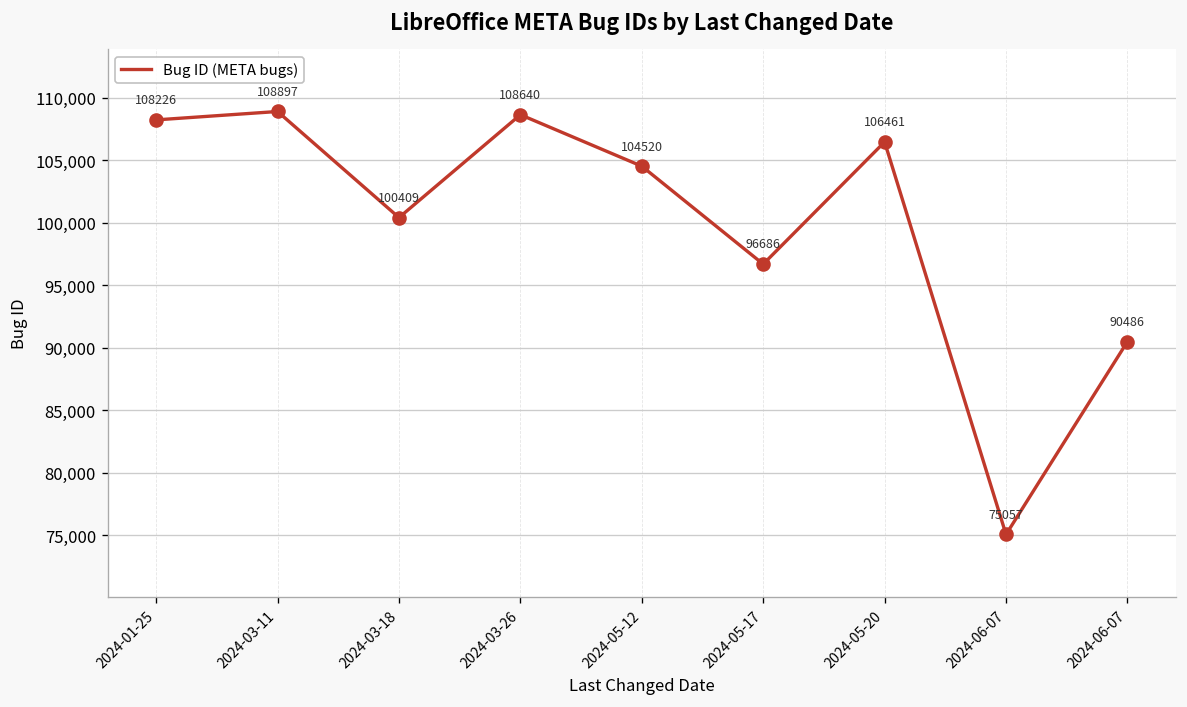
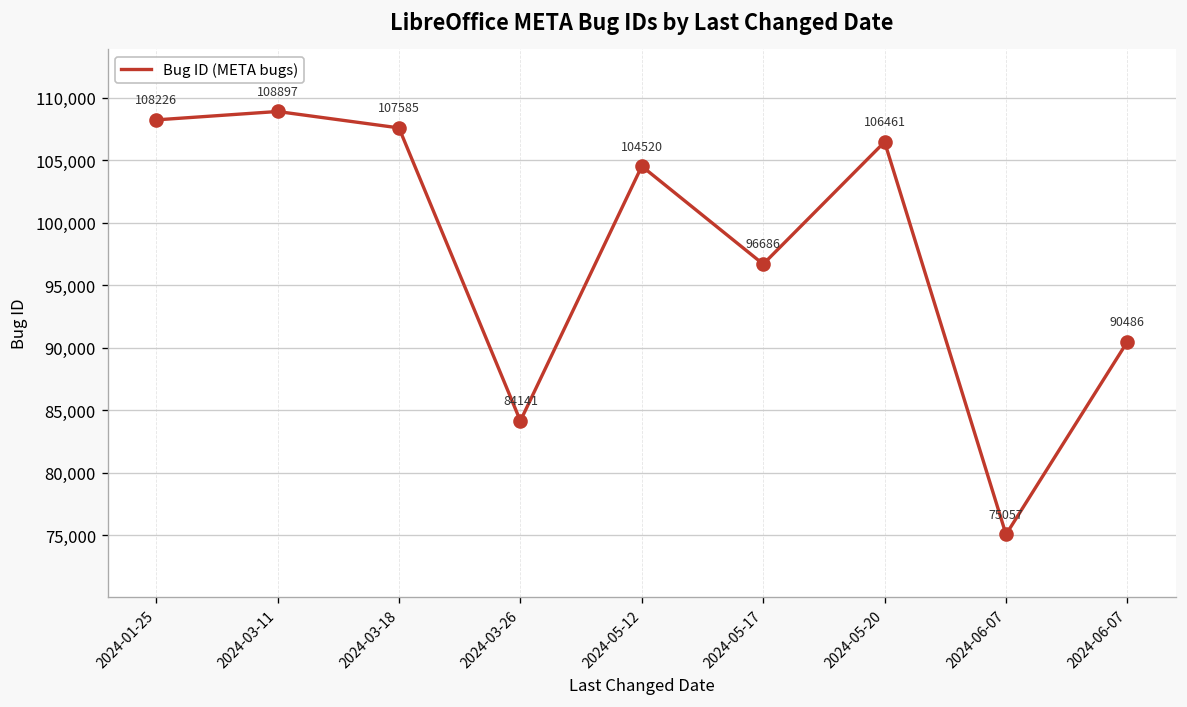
2024-03-18: 100409 -> 107585
2024-03-26: 108640 -> 84141
